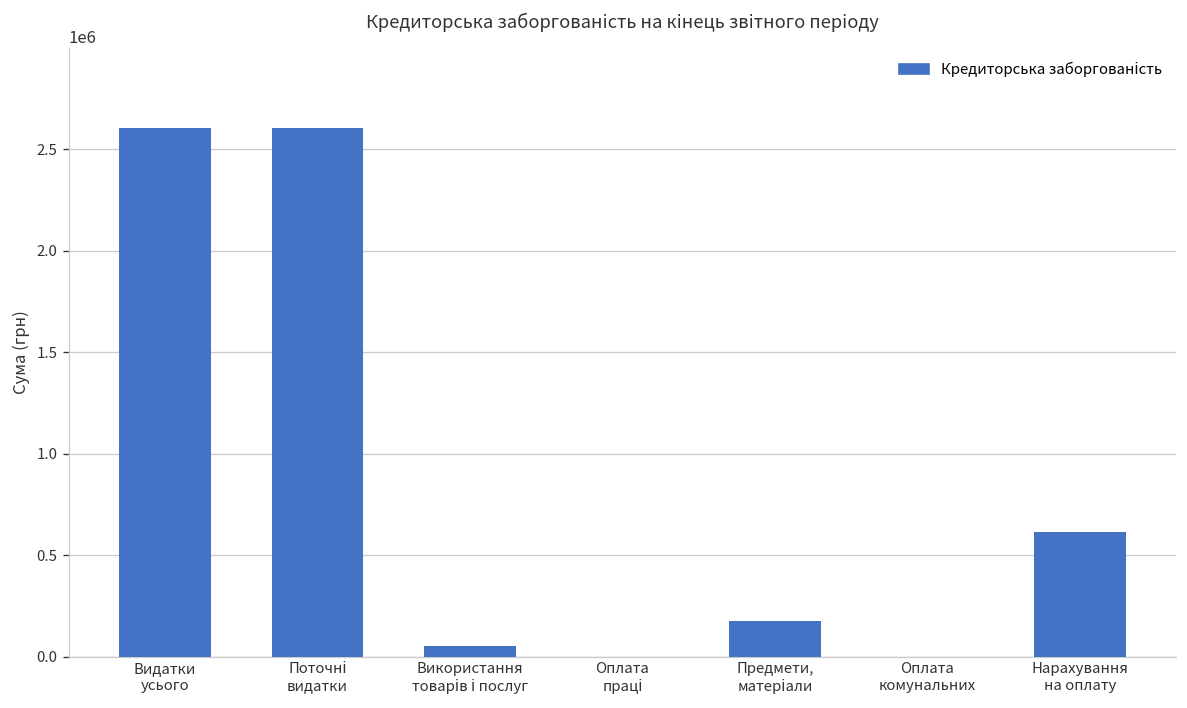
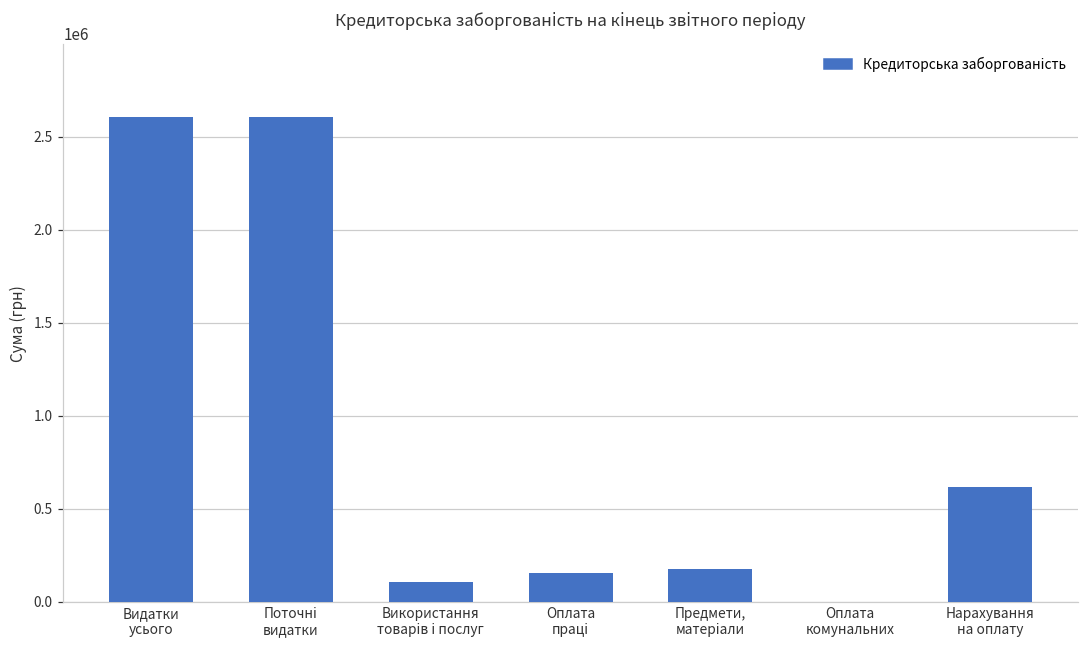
Використання товарів і послуг: 50000 -> 110000
Оплата праці: 0 -> 160000
